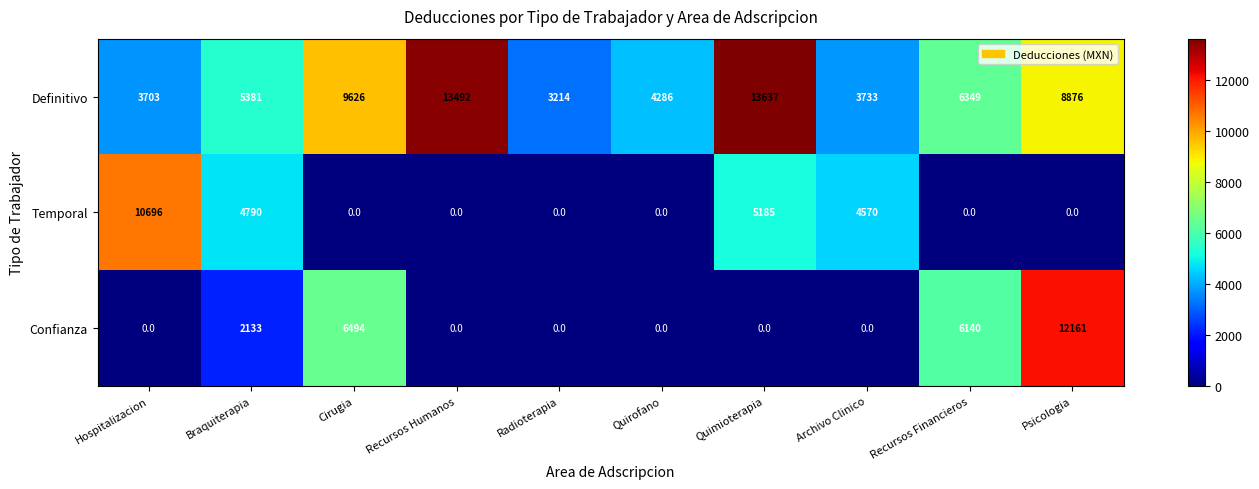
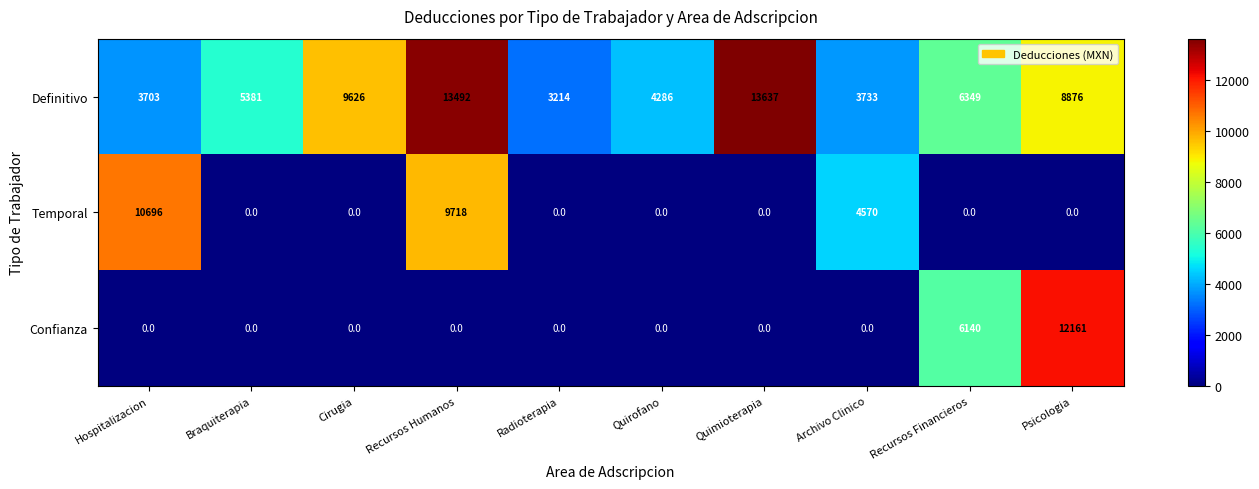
Temporal, Braquiterapia: 4790 -> 0.0
Temporal, Recursos Humanos: 0.0 -> 9718
Temporal, Quimioterapia: 5185 -> 0.0
Confianza, Braquiterapia: 2133 -> 0.0
Confianza, Cirugia: 6494 -> 0.0
